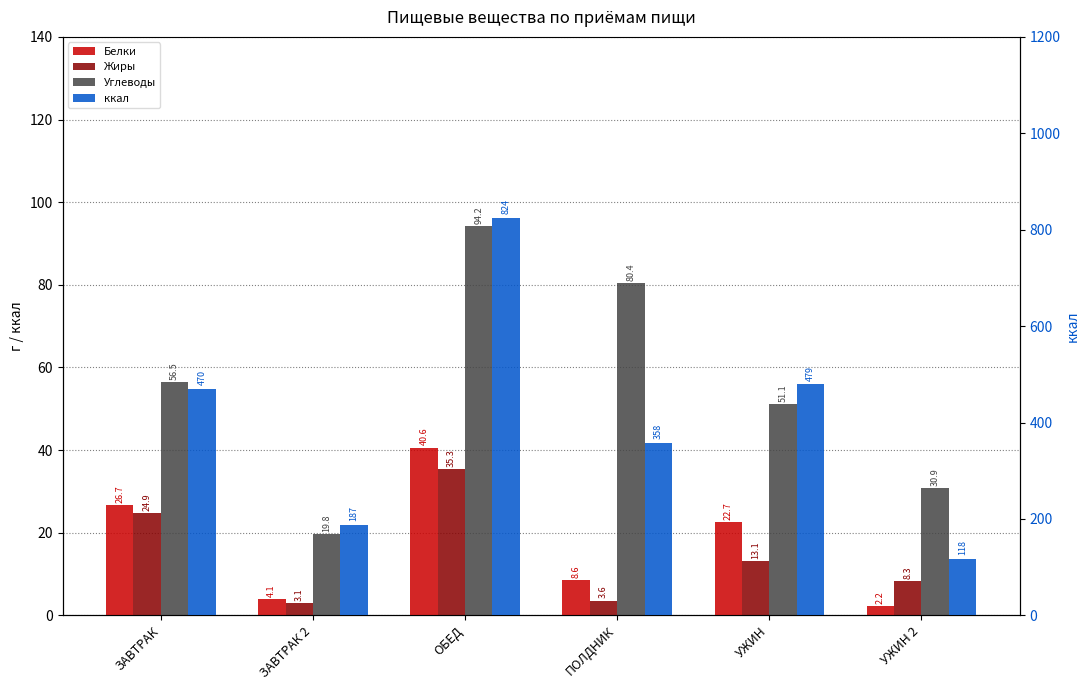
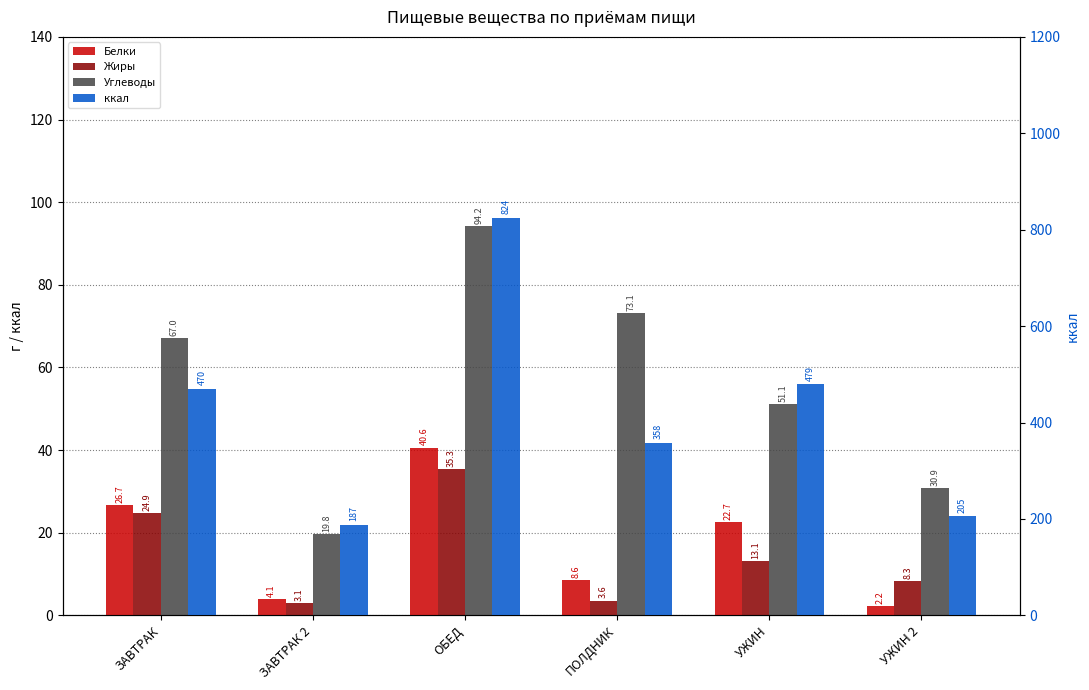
Углеводы, ЗАВТРАК: 56.5 -> 67.0
Углеводы, ПОЛДНИК: 80.4 -> 73.1
ккал, УЖИН 2: 118 -> 205
